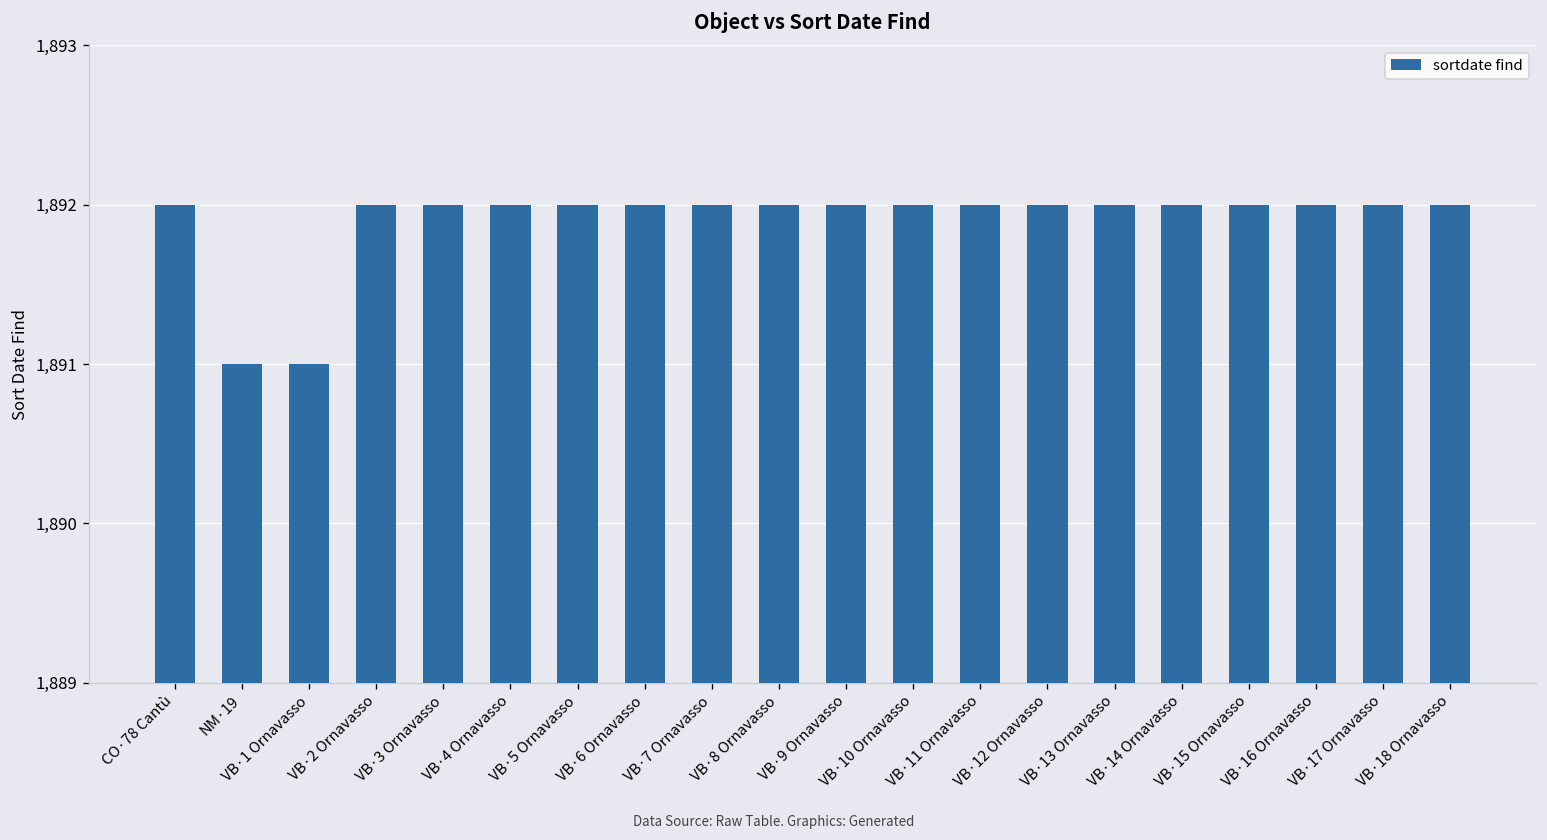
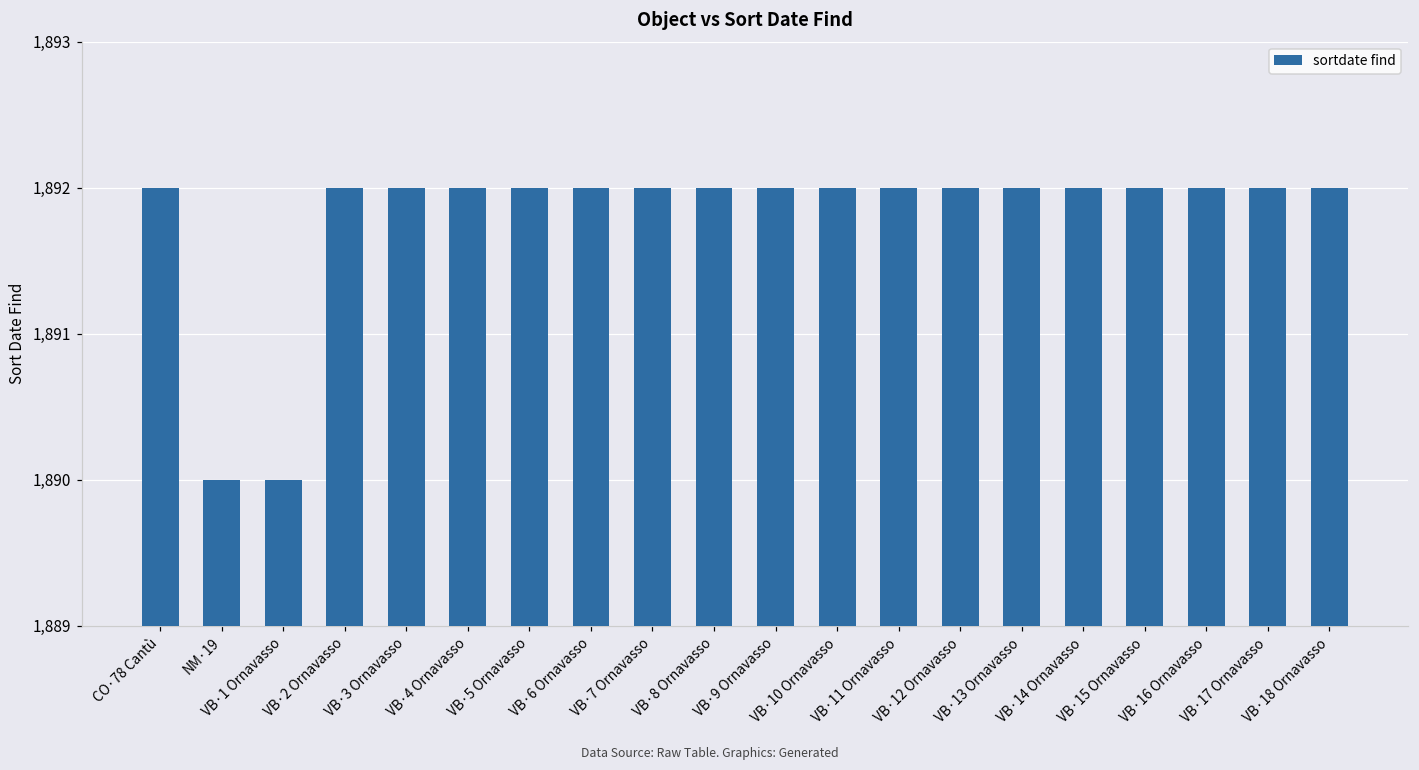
NM·19: 1,891 -> 1,890
VB·1 Ornavasso: 1,891 -> 1,890
